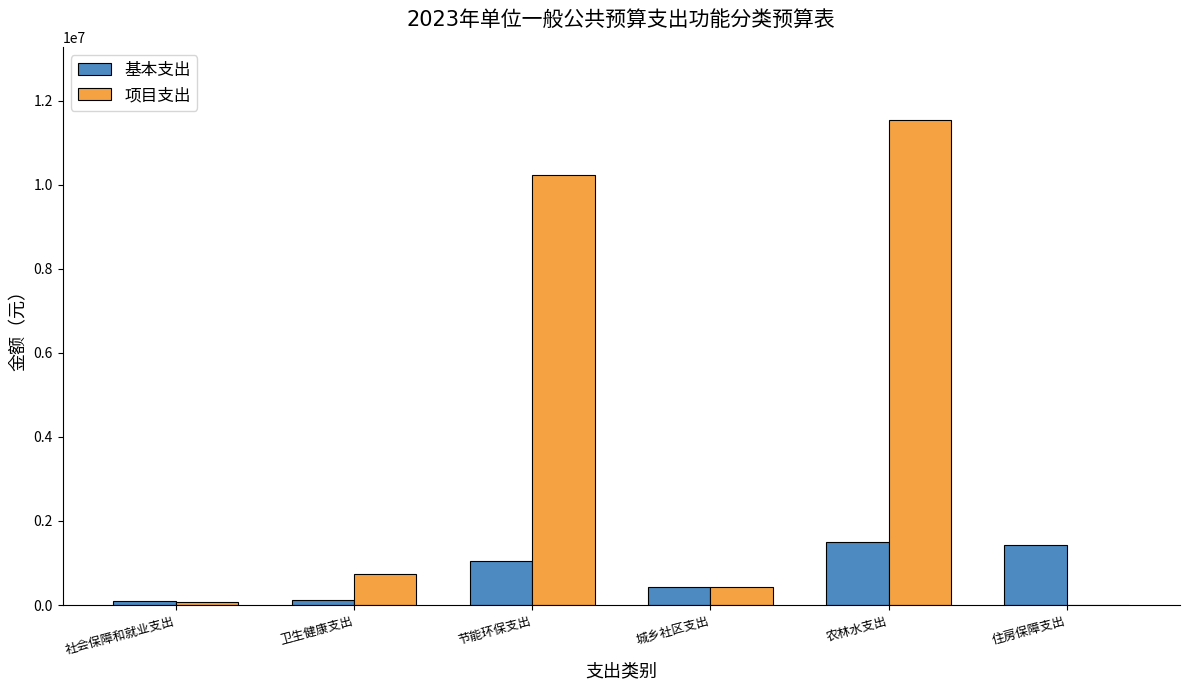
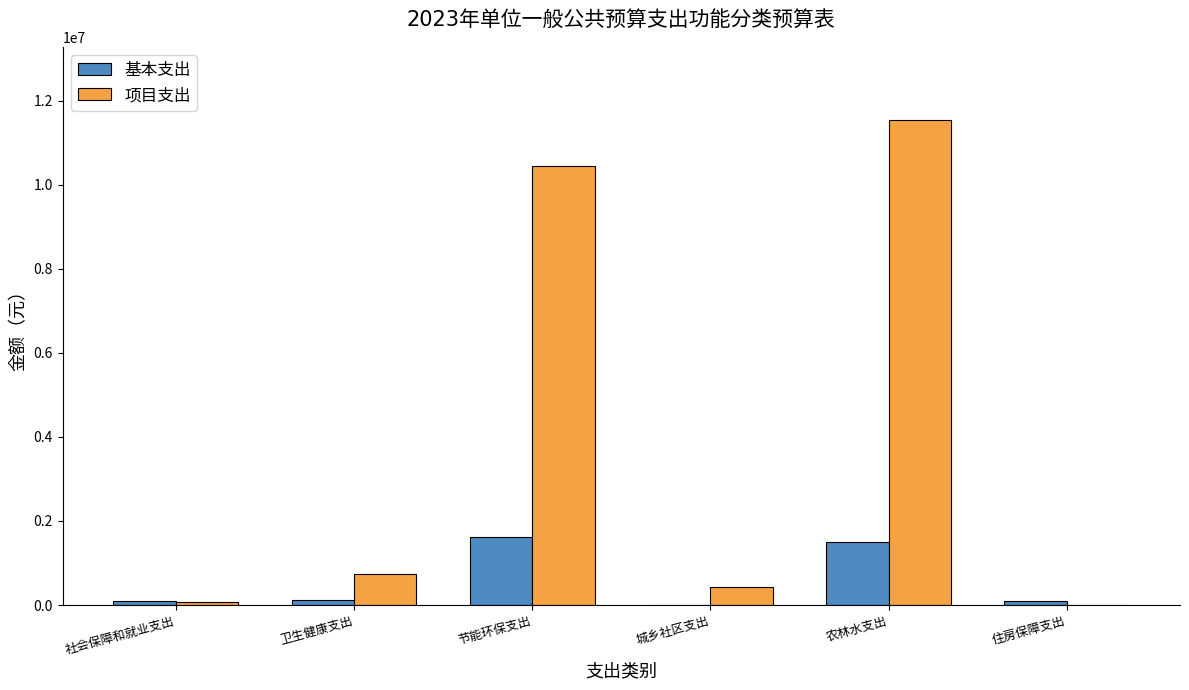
基本支出, 节能环保支出: 1000000 -> 1600000
项目支出, 节能环保支出: 10200000 -> 10400000
基本支出, 城乡社区支出: 400000 -> 0
基本支出, 住房保障支出: 1400000 -> 100000
